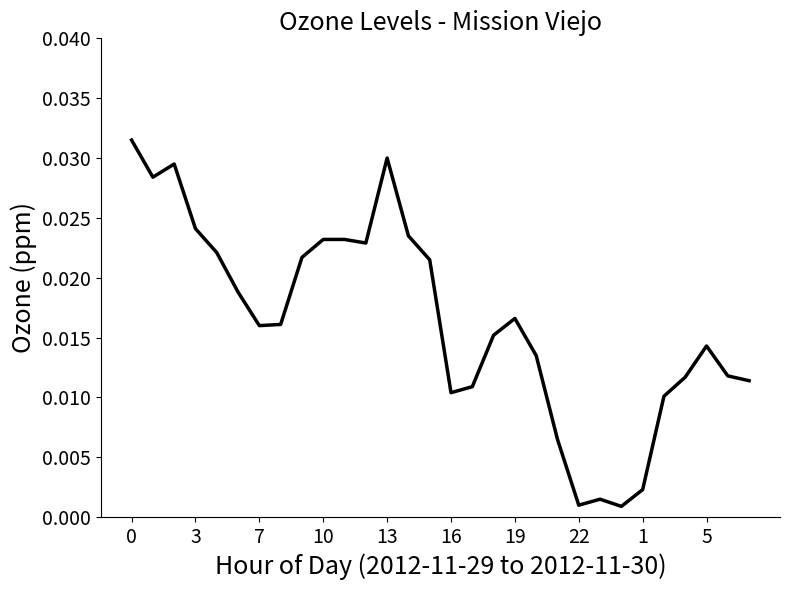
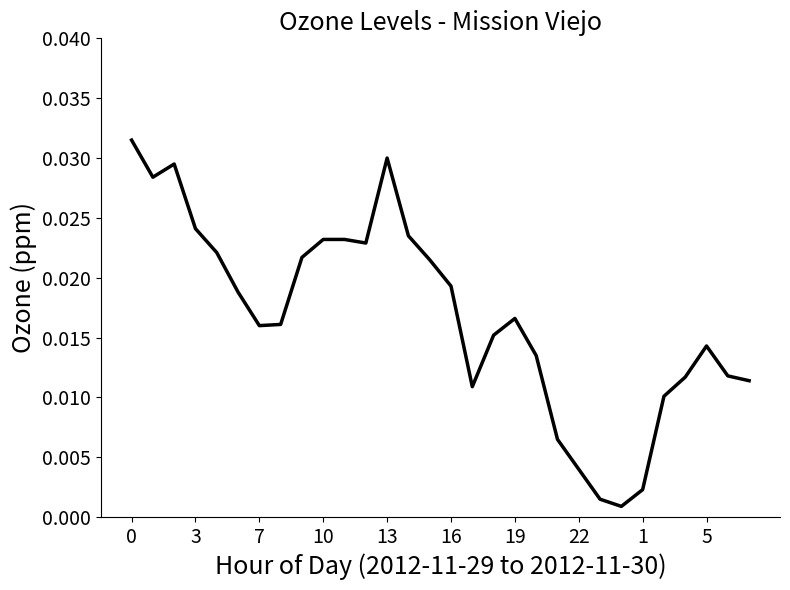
16: 0.0104 -> 0.0193
22: 0.001 -> 0.004
